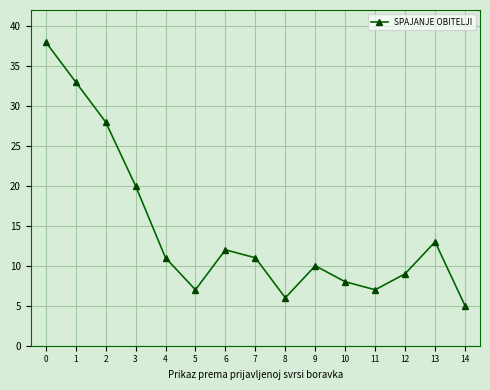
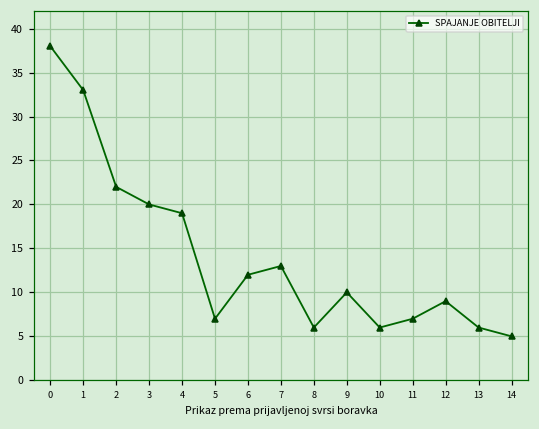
2: 28 -> 22
4: 11 -> 19
7: 11 -> 13
10: 8 -> 6
13: 13 -> 6
